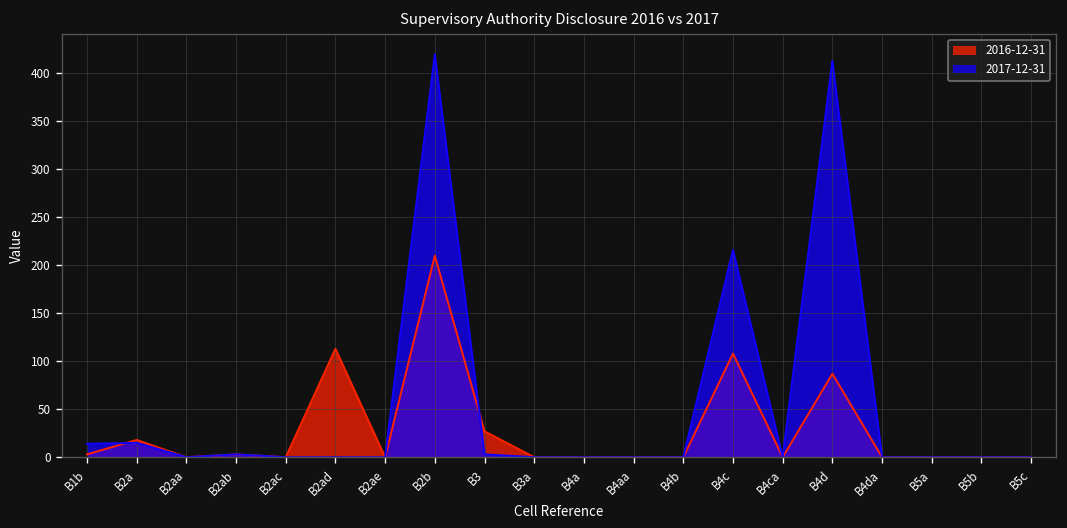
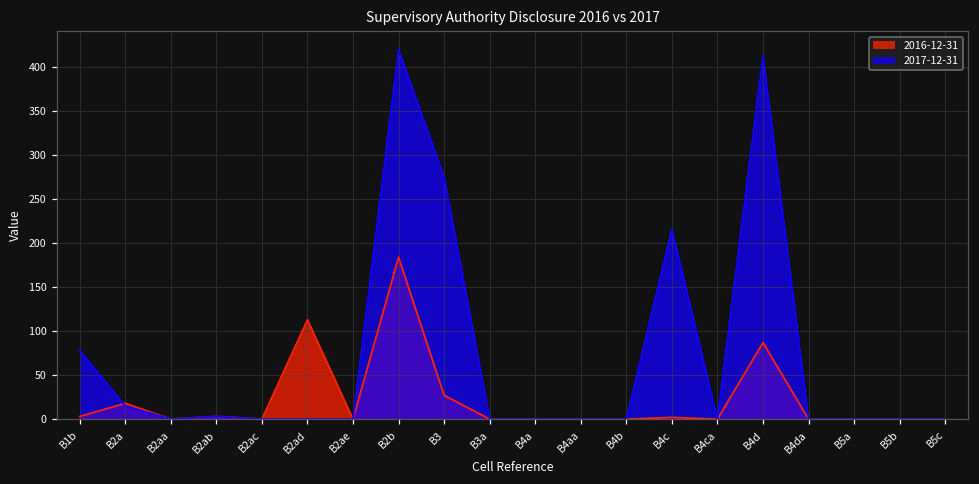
2017-12-31, B1b: 10 -> 80
2016-12-31, B2b: 210 -> 180
2017-12-31, B3: 0 -> 280
2016-12-31, B4c: 110 -> 0
